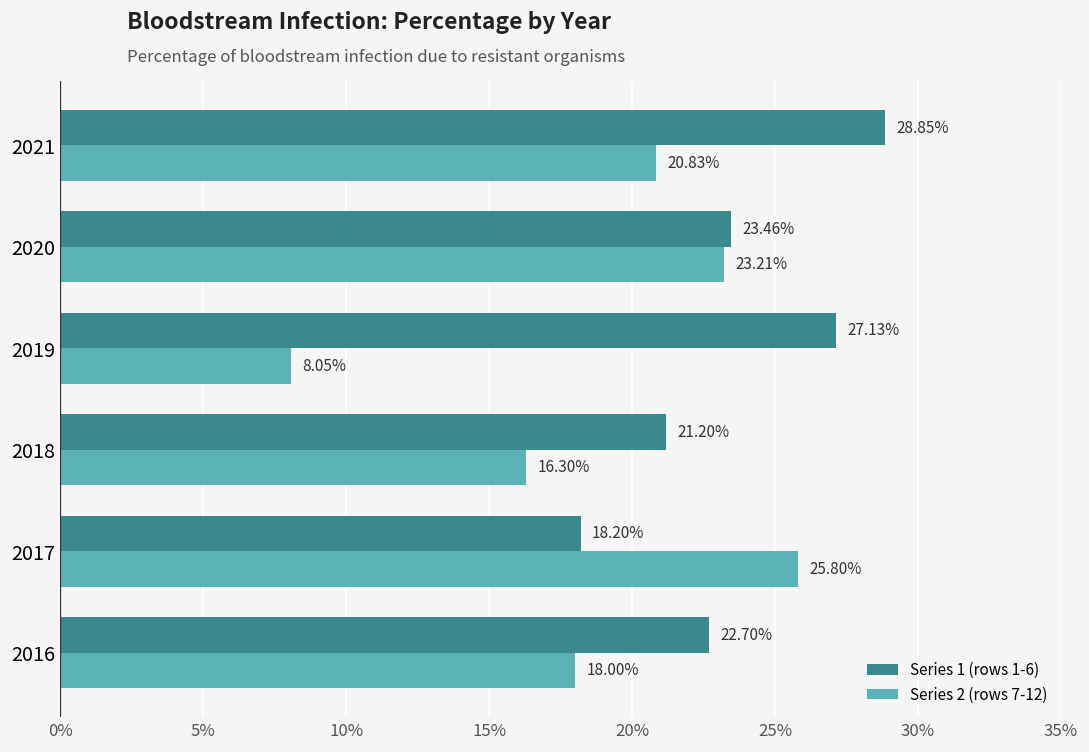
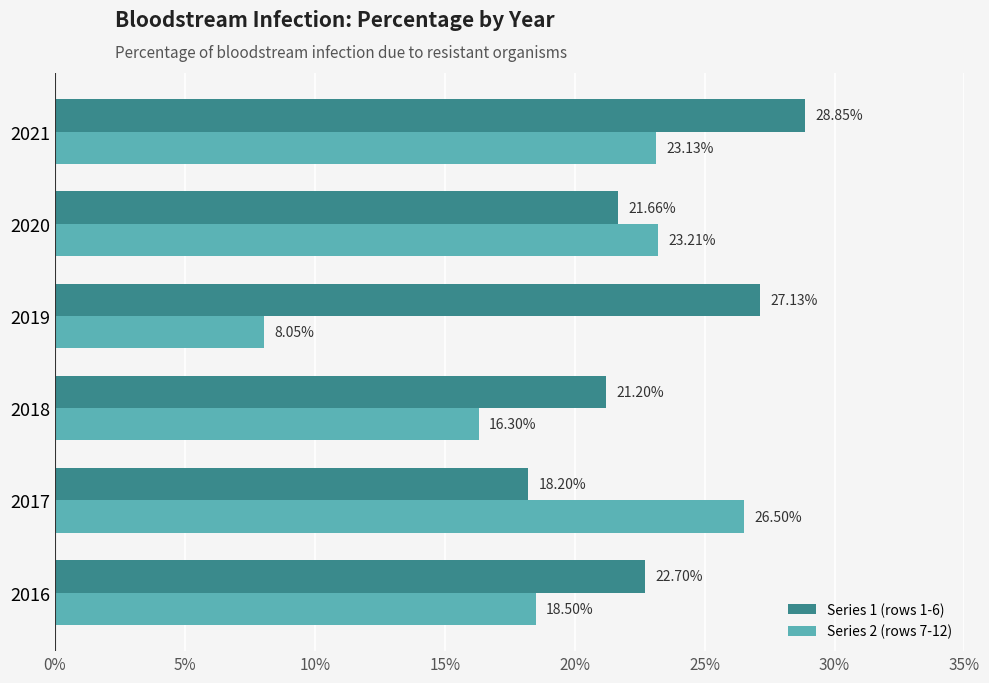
Series 2 (rows 7-12), 2021: 20.83% -> 23.13%
Series 1 (rows 1-6), 2020: 23.46% -> 21.66%
Series 2 (rows 7-12), 2017: 25.80% -> 26.50%
Series 2 (rows 7-12), 2016: 18.00% -> 18.50%
